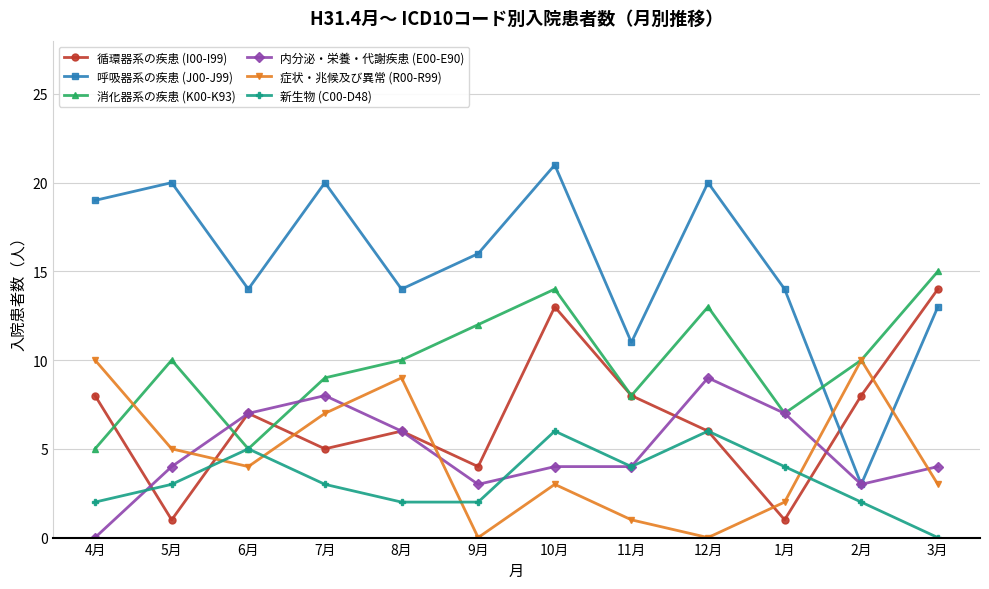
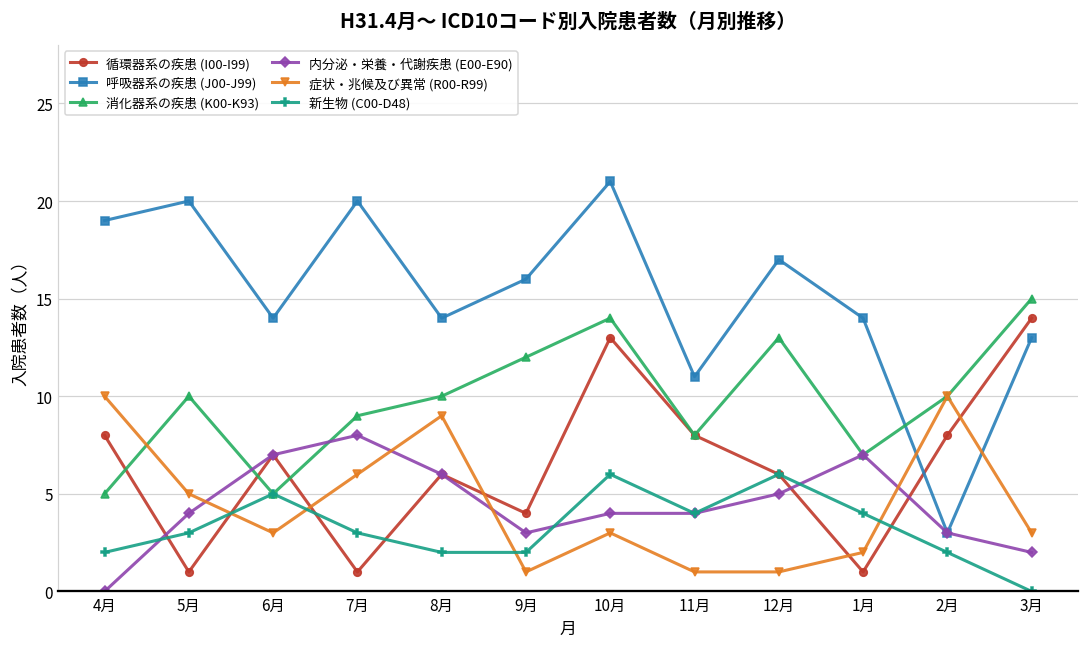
症状・兆候及び異常 (R00-R99), 6月: 4 -> 3
循環器系の疾患 (I00-I99), 7月: 5 -> 1
症状・兆候及び異常 (R00-R99), 7月: 7 -> 6
症状・兆候及び異常 (R00-R99), 9月: 0 -> 1
呼吸器系の疾患 (J00-J99), 12月: 20 -> 17
内分泌・栄養・代謝疾患 (E00-E90), 12月: 9 -> 5
症状・兆候及び異常 (R00-R99), 12月: 0 -> 1
内分泌・栄養・代謝疾患 (E00-E90), 3月: 4 -> 2
